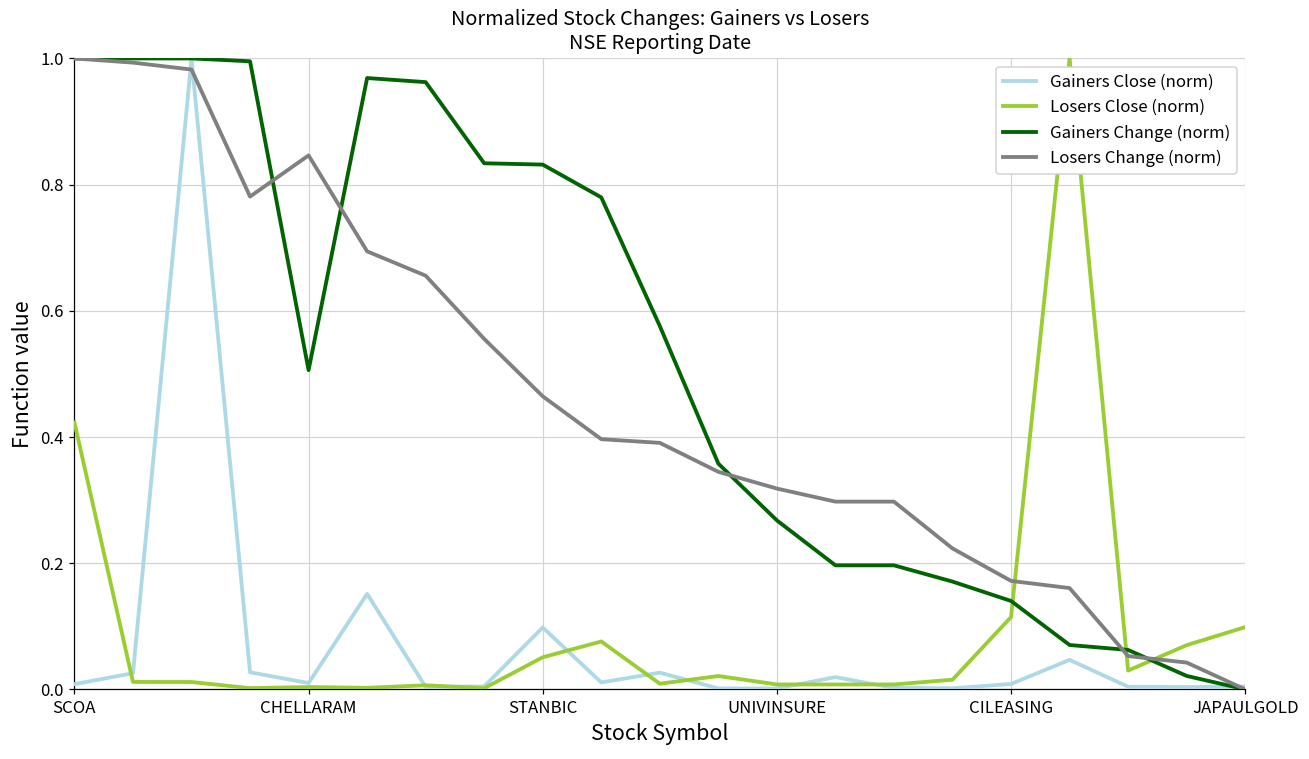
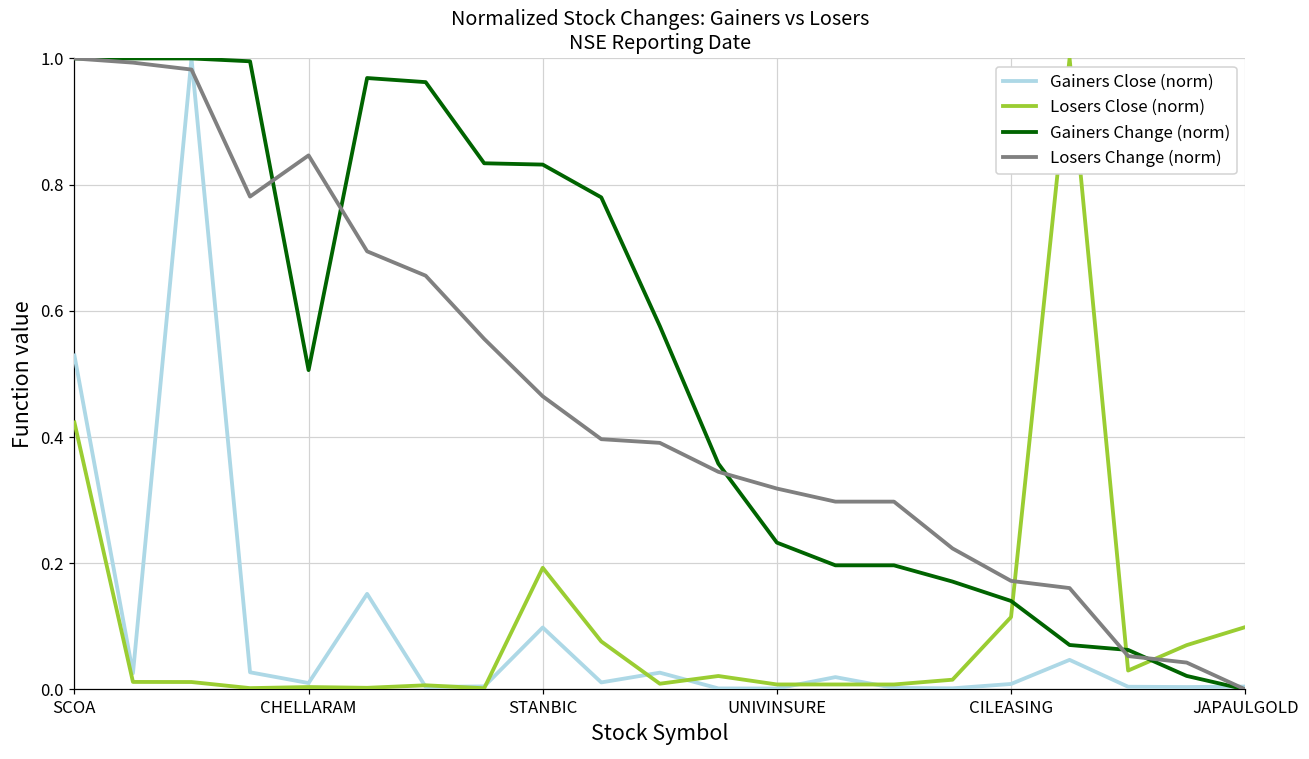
Gainers Close (norm), SCOA: 0.01 -> 0.53
Losers Close (norm), STANBIC: 0.05 -> 0.19
Gainers Change (norm), UNIVINSURE: 0.27 -> 0.23
